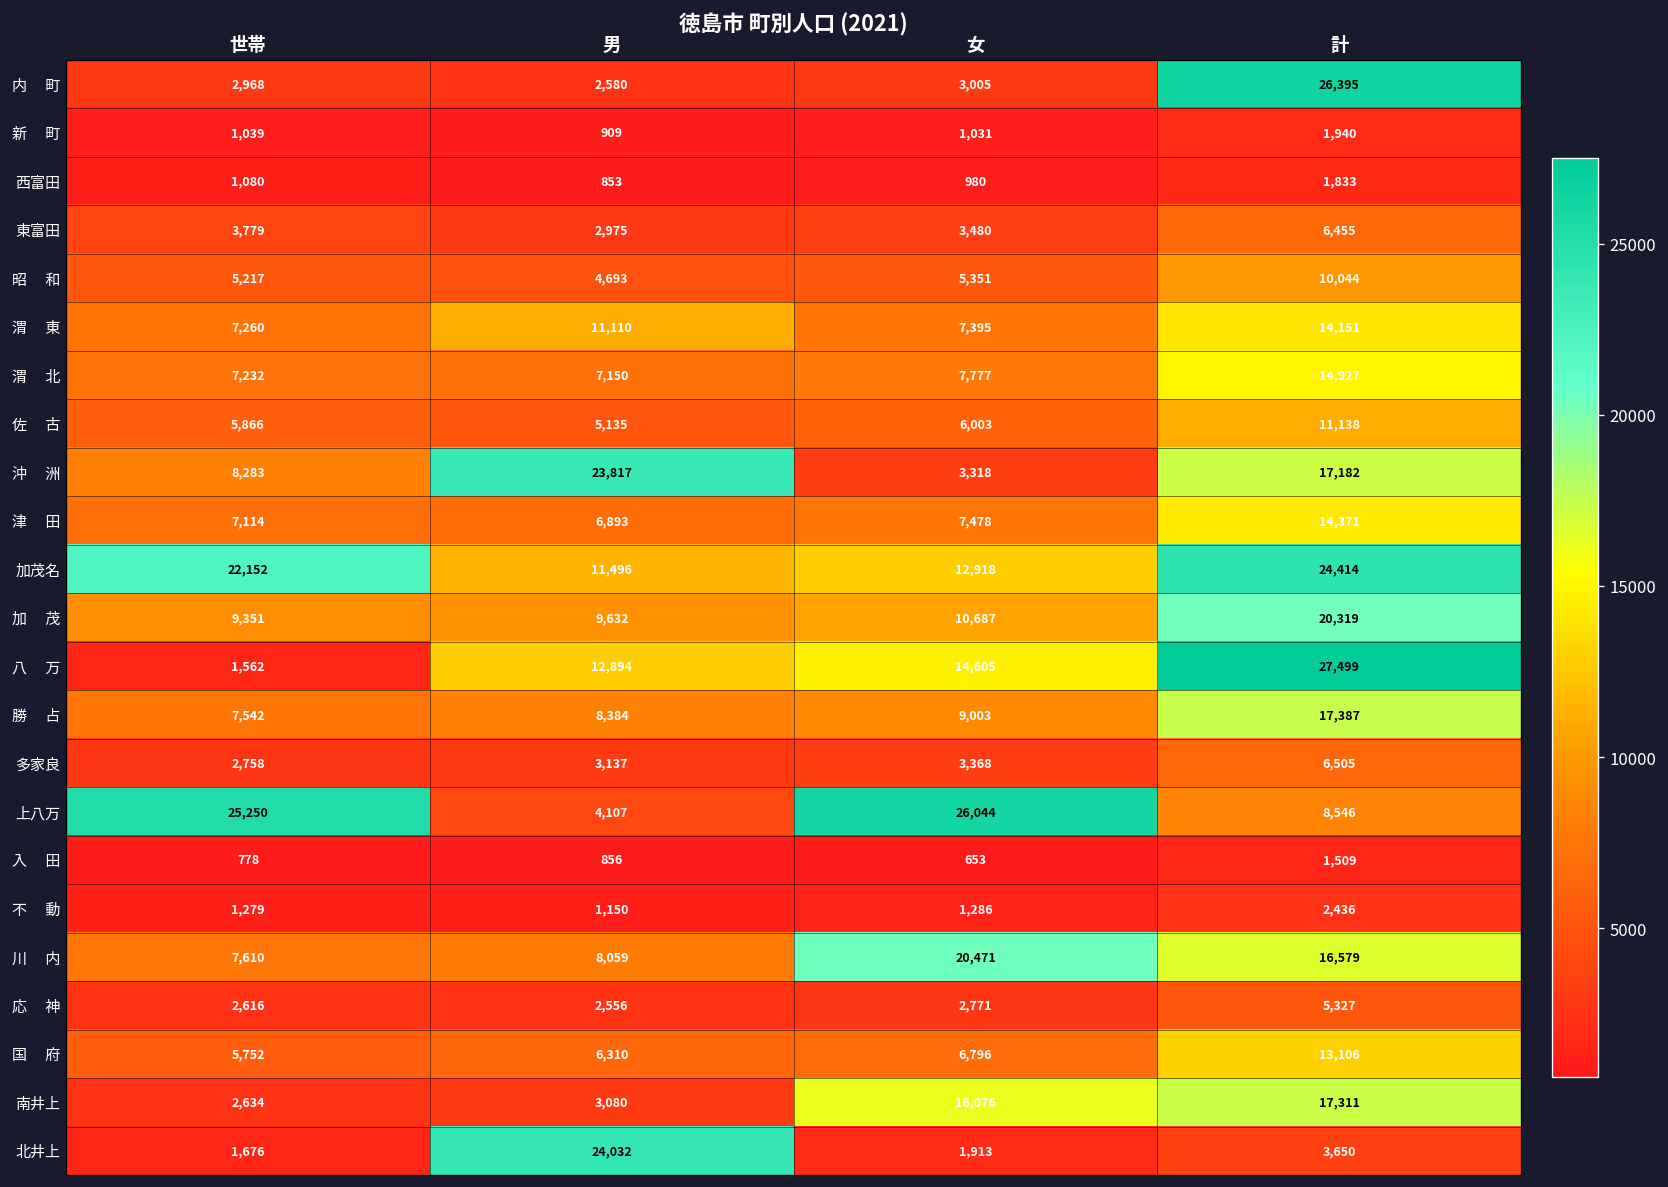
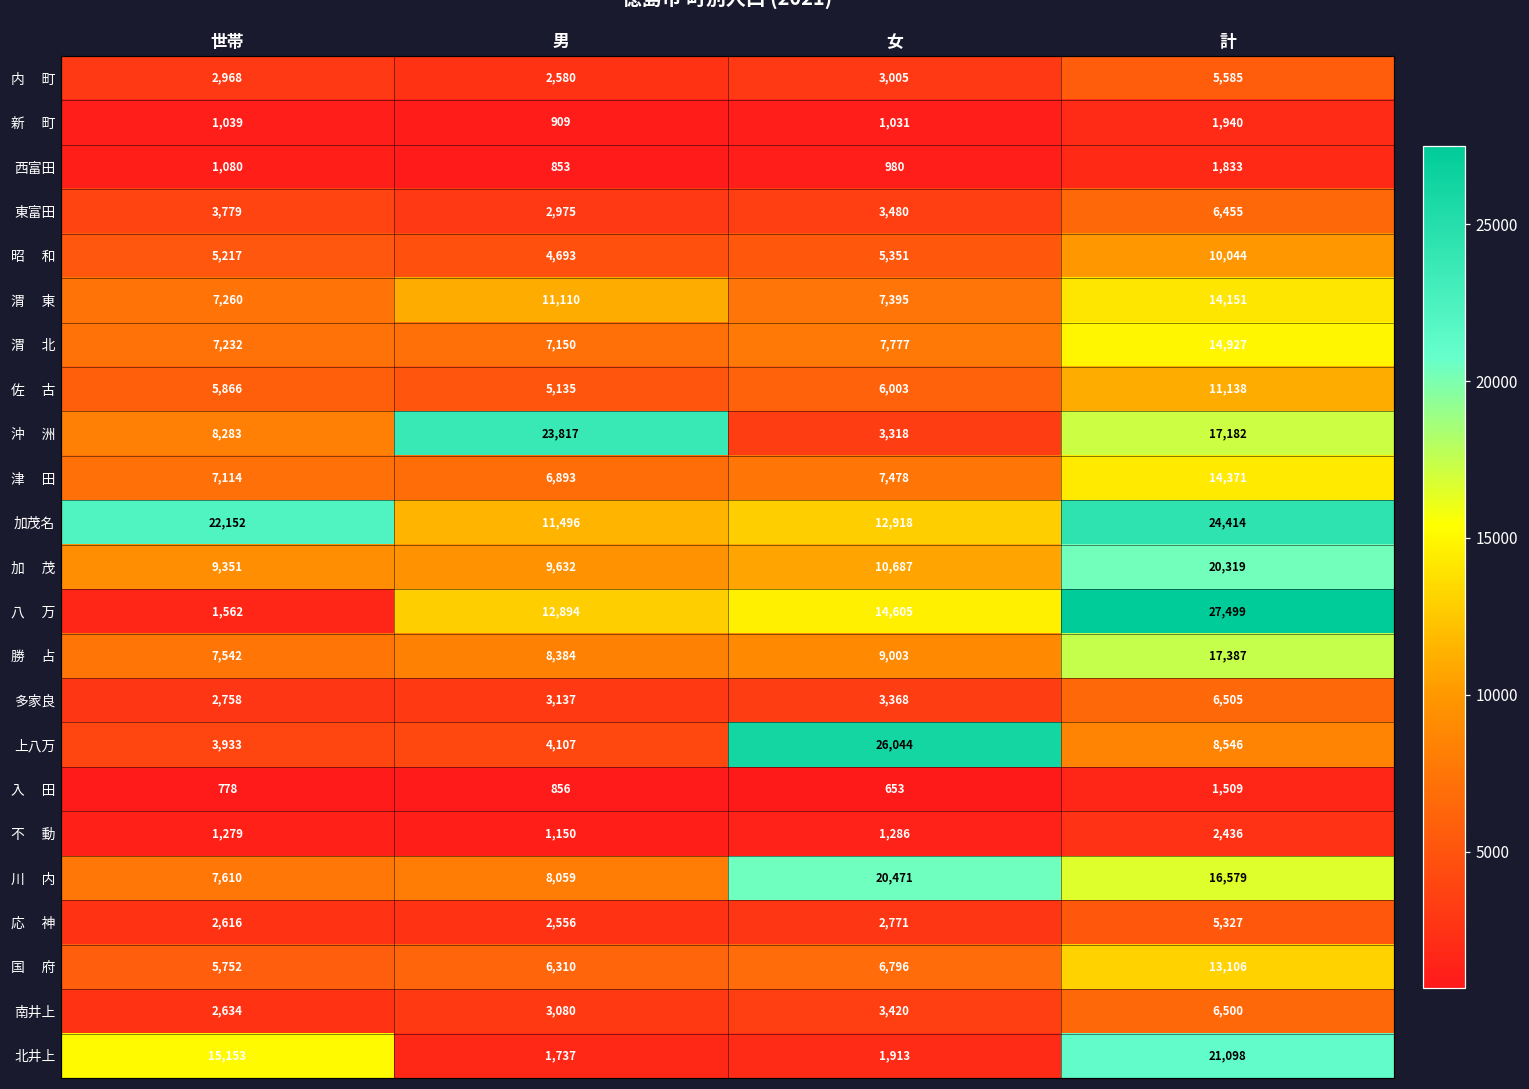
内 町, 計: 26,395 -> 5,585
上八万, 世帯: 25,250 -> 3,933
南井上, 女: 16,076 -> 3,420
南井上, 計: 17,311 -> 6,500
北井上, 世帯: 1,676 -> 15,153
北井上, 男: 24,032 -> 1,737
北井上, 計: 3,650 -> 21,098
